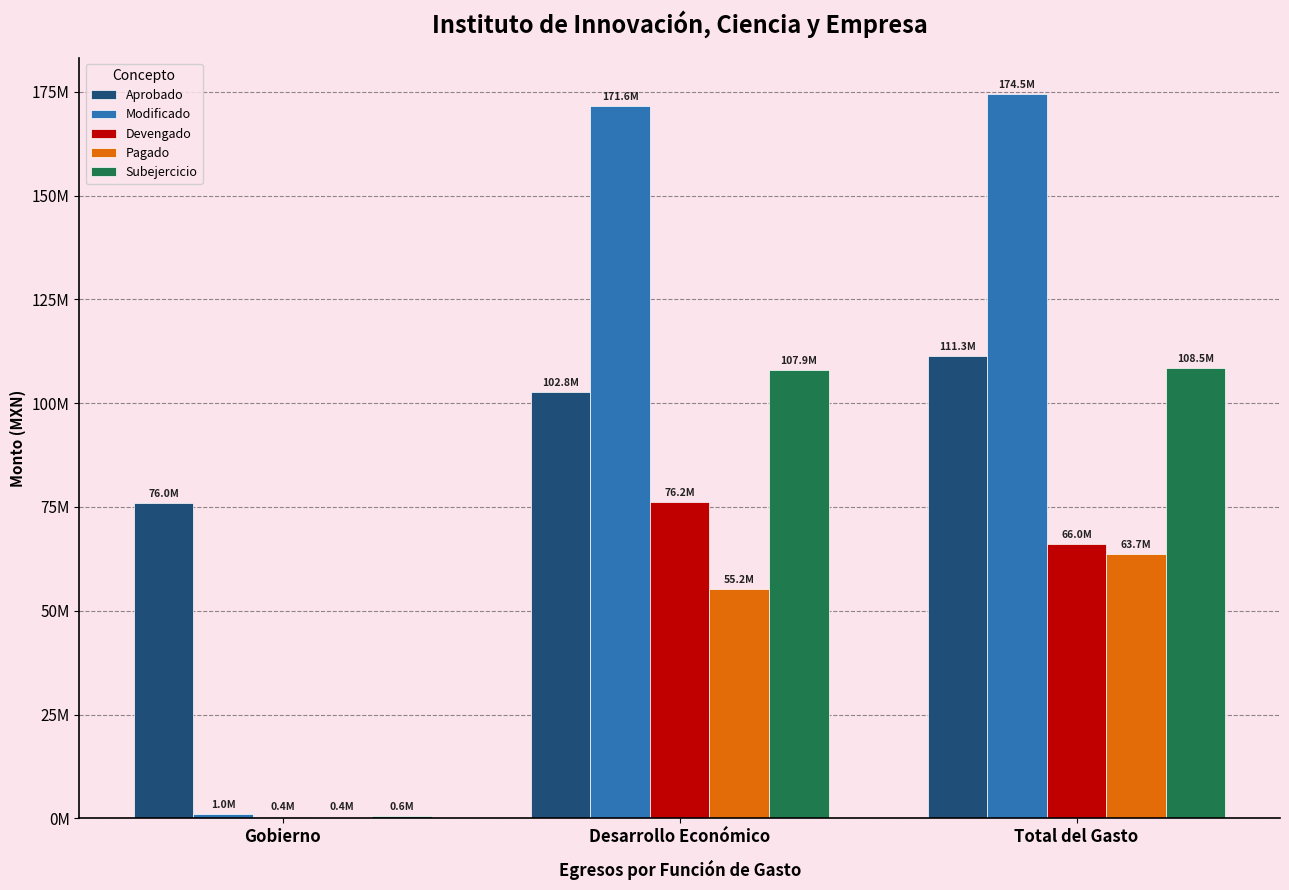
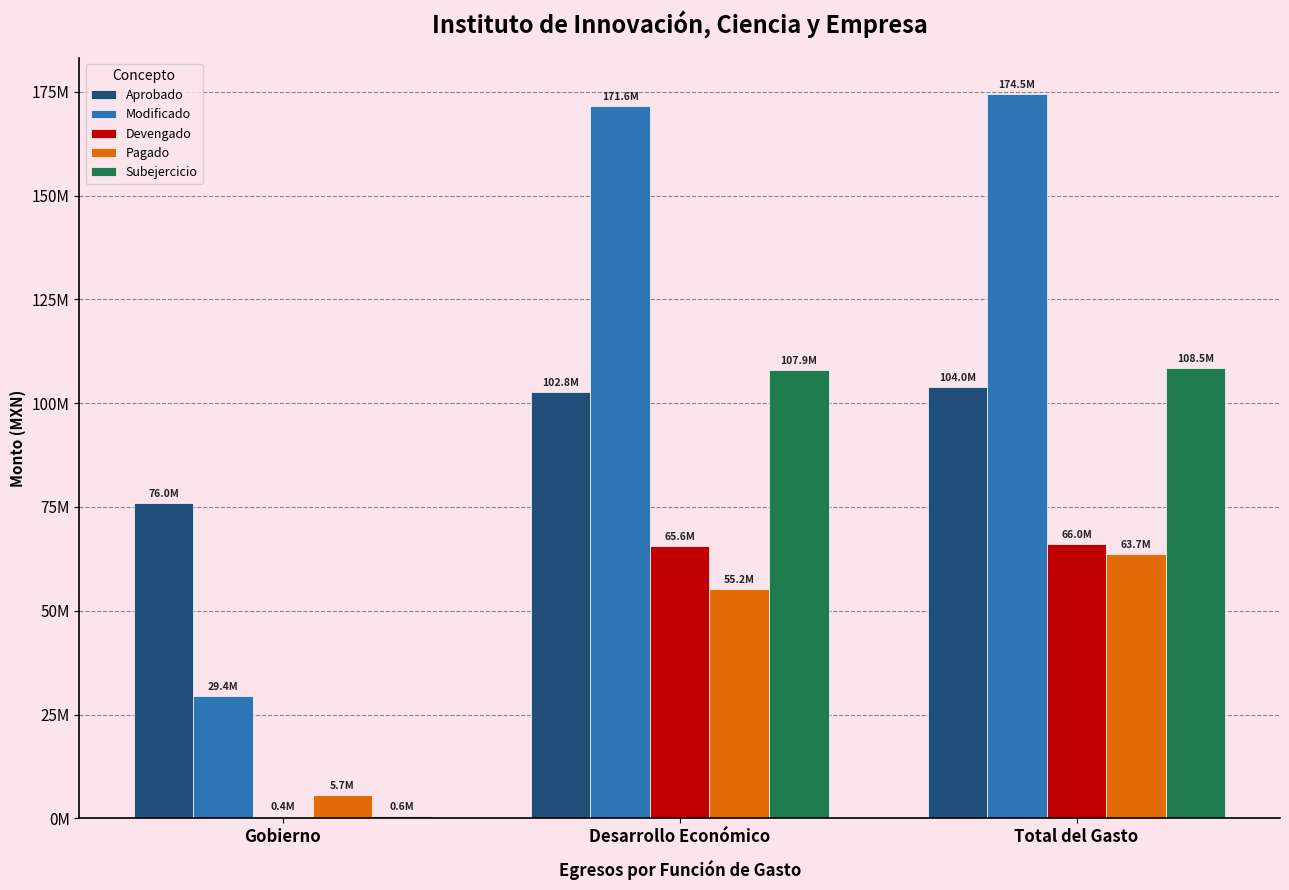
Modificado, Gobierno: 1.0M -> 29.4M
Pagado, Gobierno: 0.4M -> 5.7M
Devengado, Desarrollo Económico: 76.2M -> 65.6M
Aprobado, Total del Gasto: 111.3M -> 104.0M
